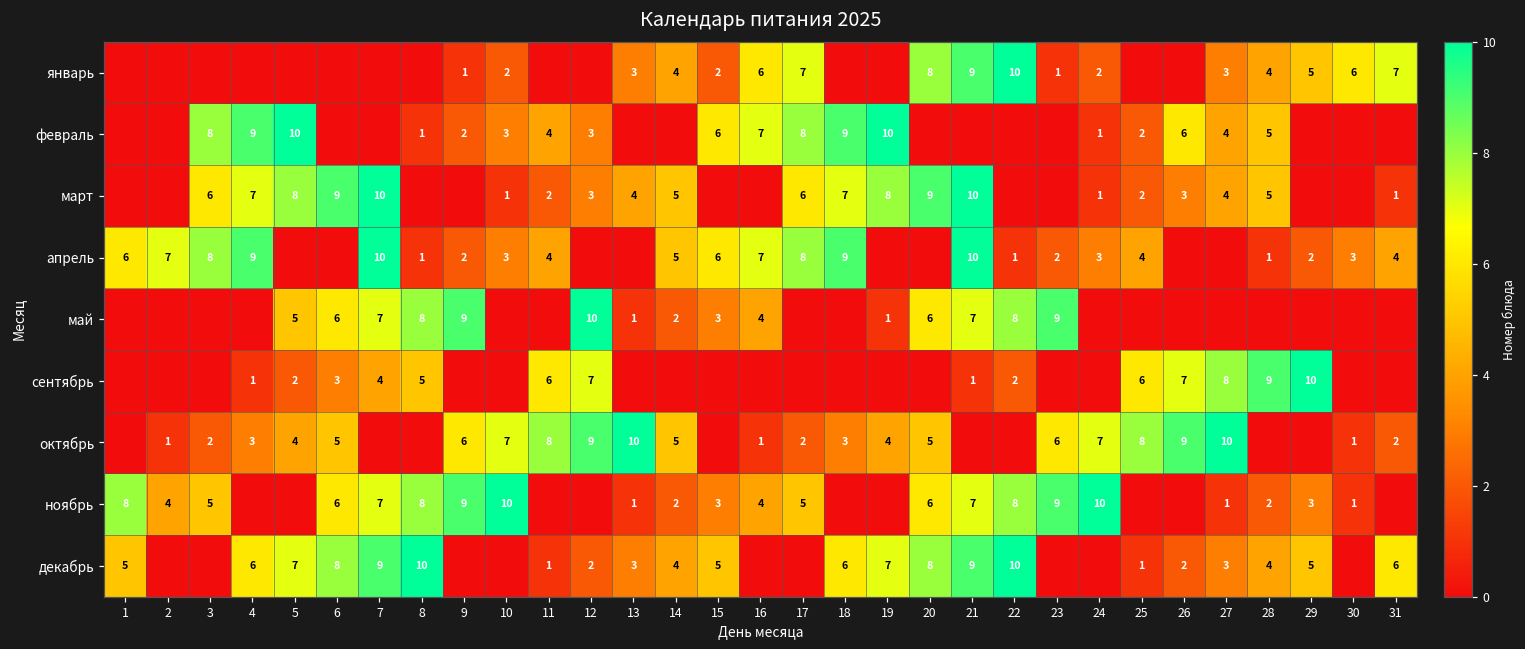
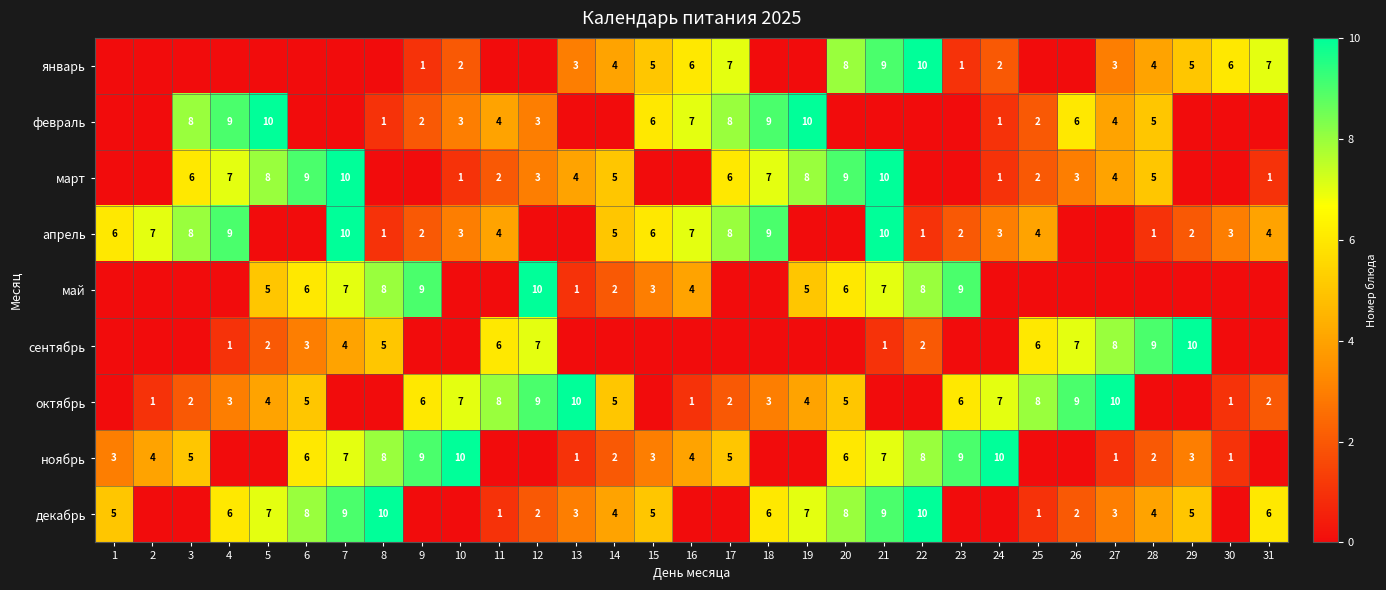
январь, 15: 2 -> 5
май, 19: 1 -> 5
ноябрь, 1: 8 -> 3
